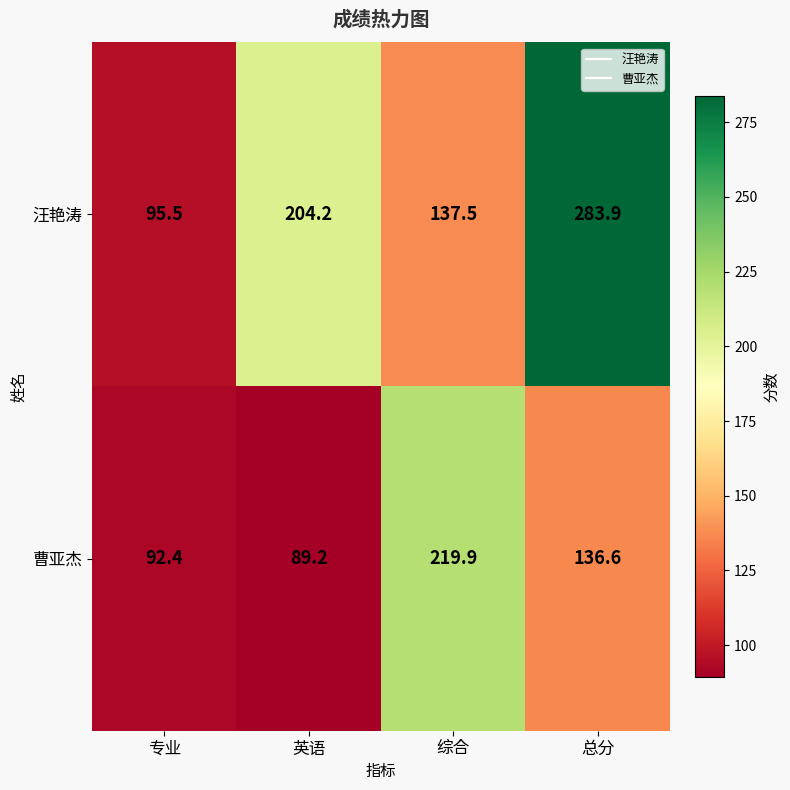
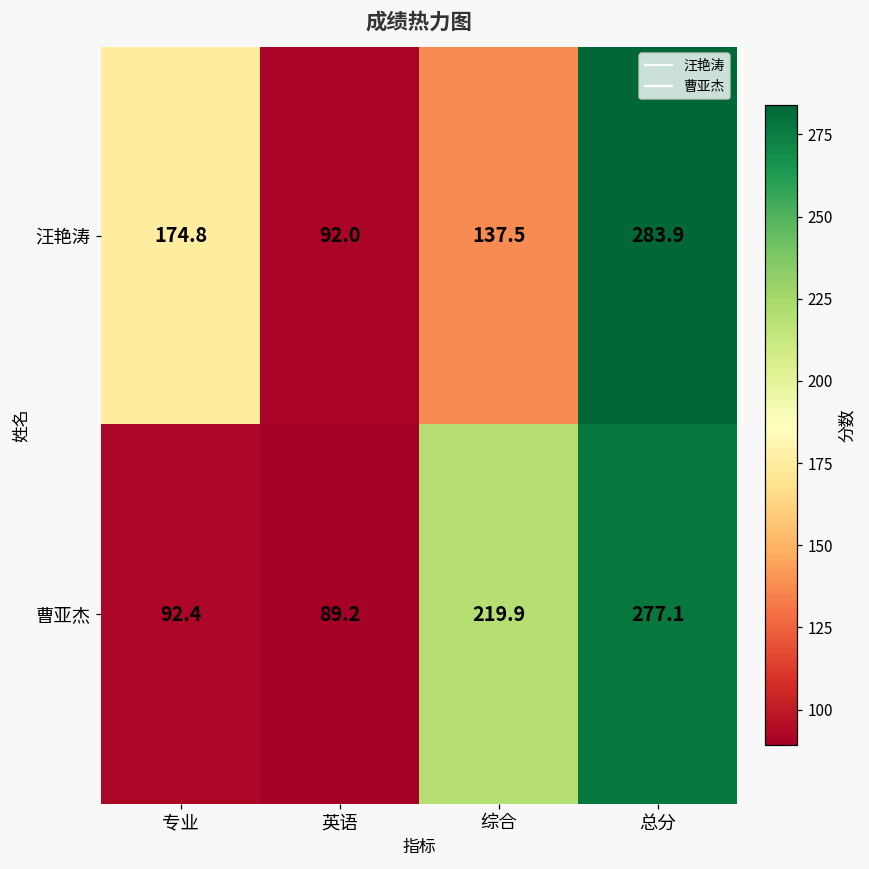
汪艳涛, 专业: 95.5 -> 174.8
汪艳涛, 英语: 204.2 -> 92.0
曹亚杰, 总分: 136.6 -> 277.1
